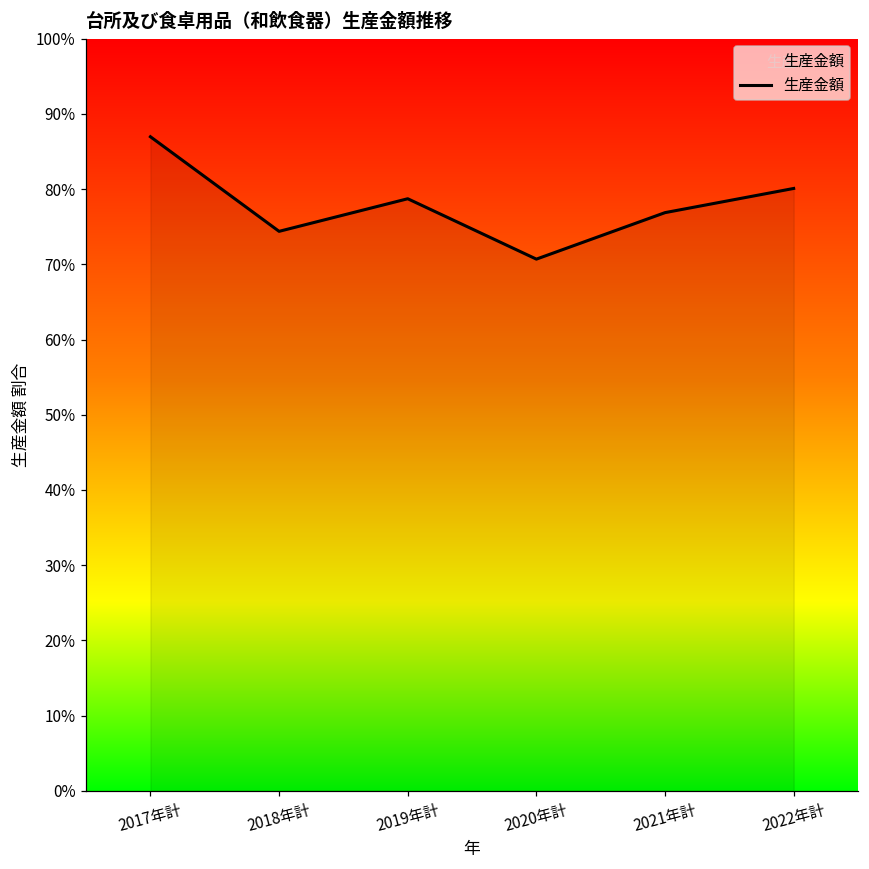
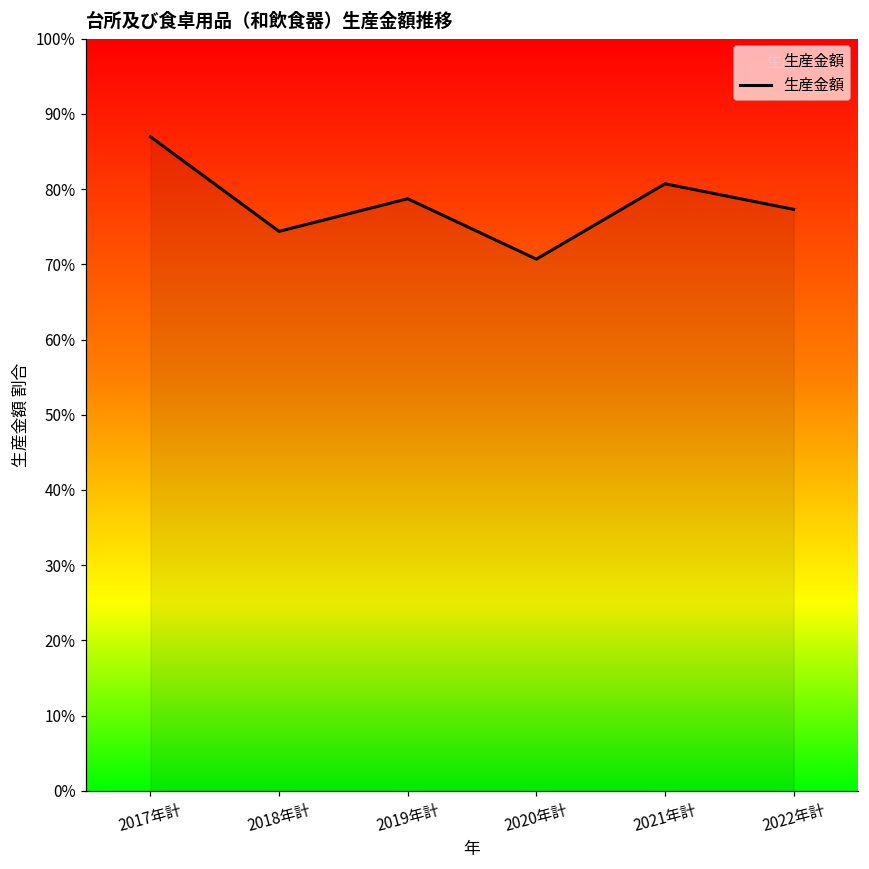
2021年計: 77% -> 81%
2022年計: 80% -> 77%
